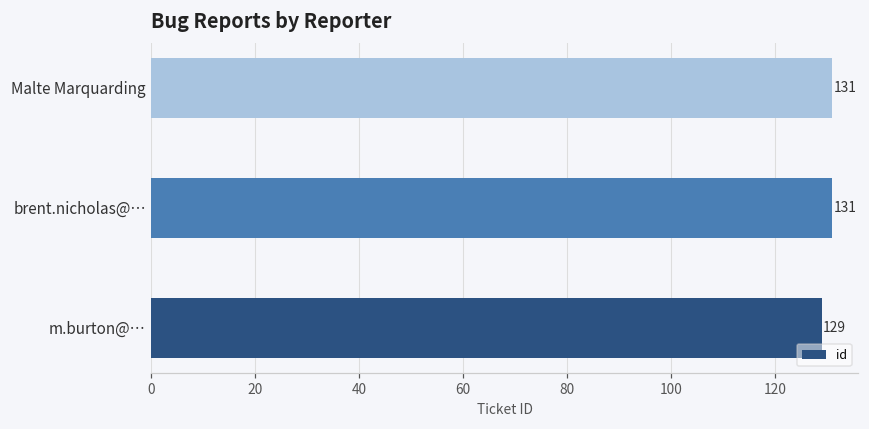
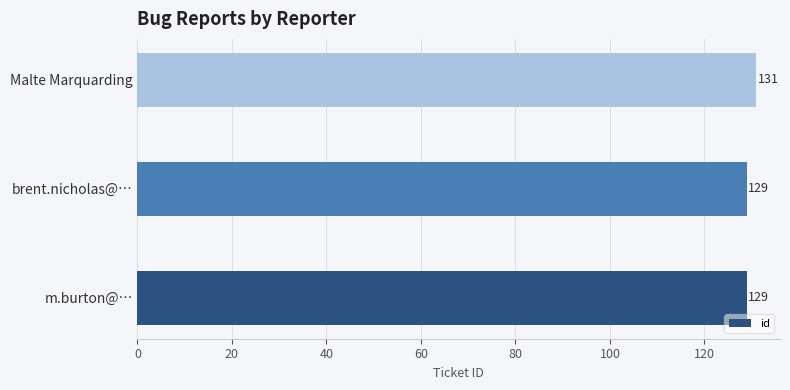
brent.nicholas@…: 131 -> 129
